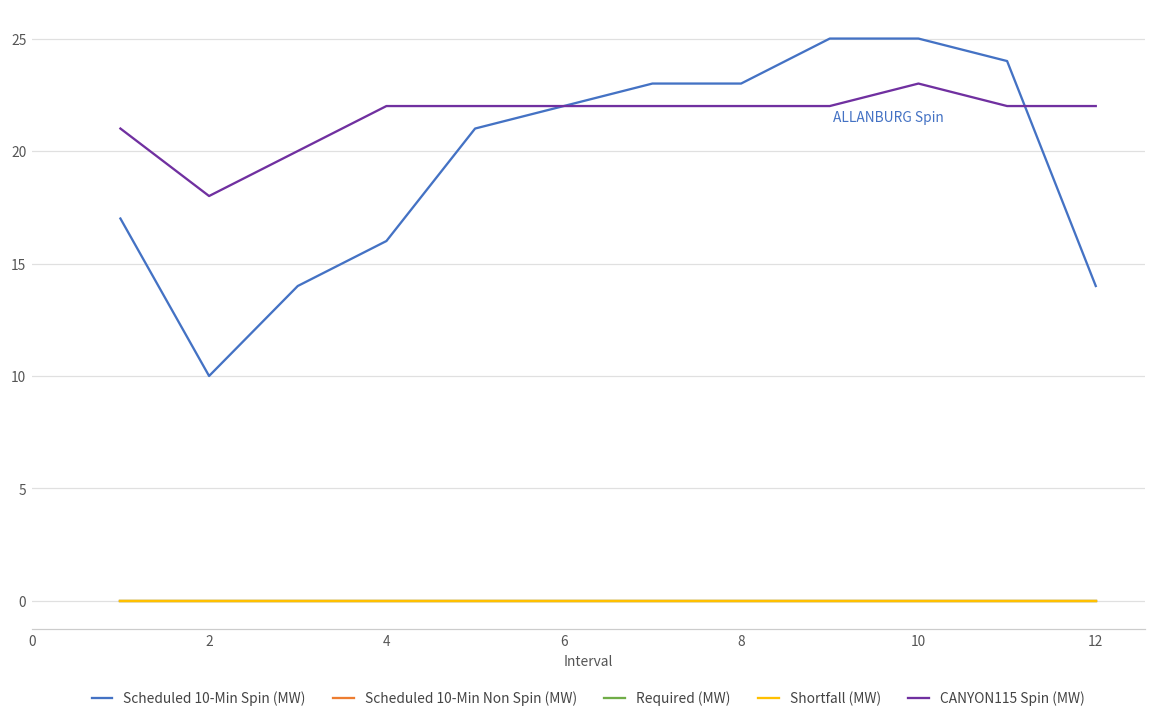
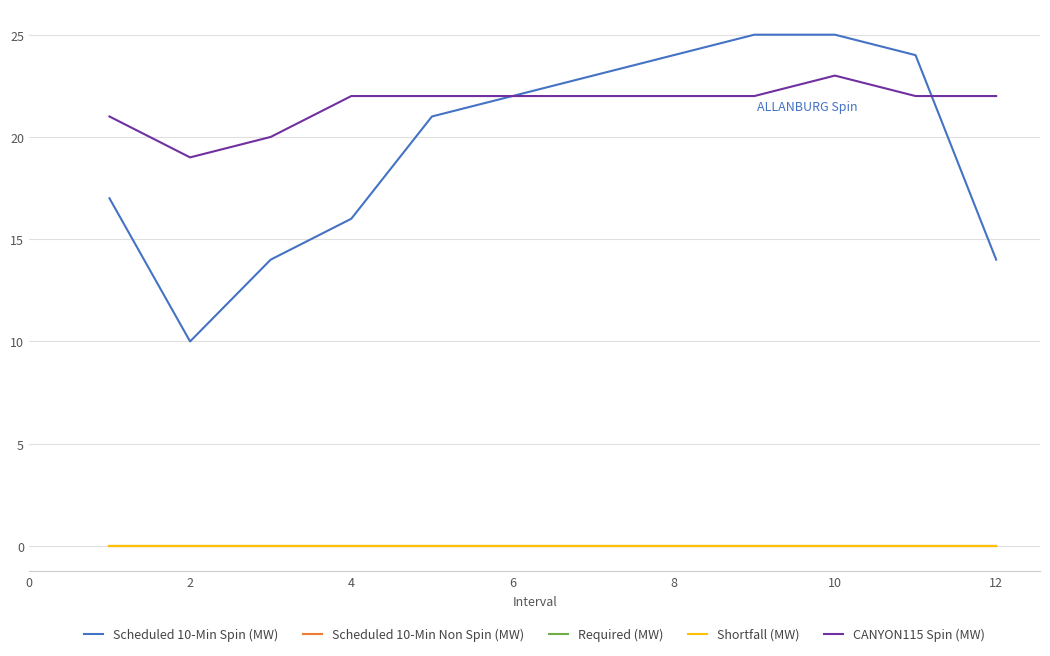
CANYON115 Spin (MW), 2: 18 -> 19
Scheduled 10-Min Spin (MW), 8: 23 -> 24
